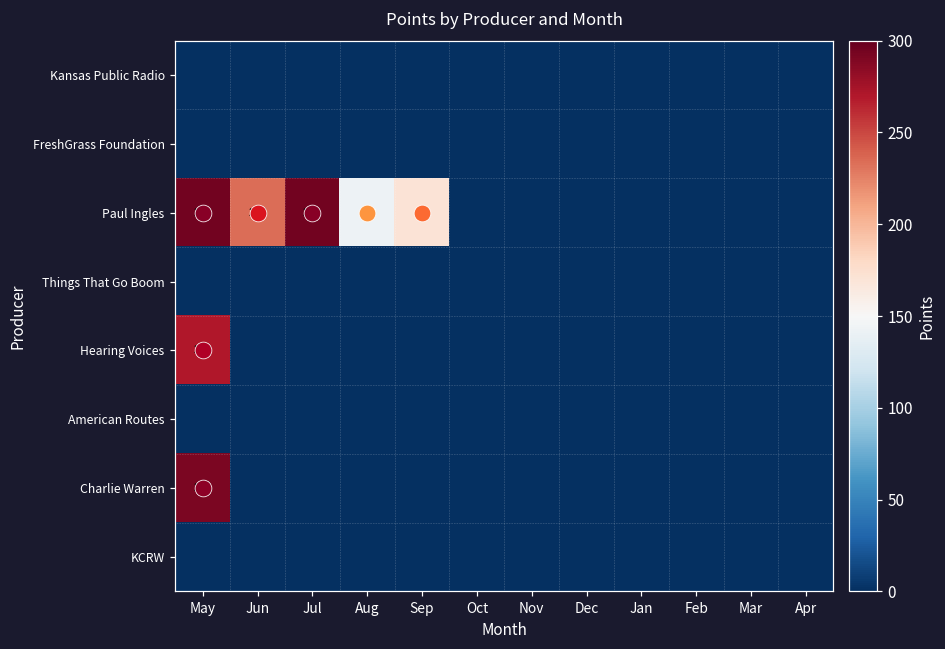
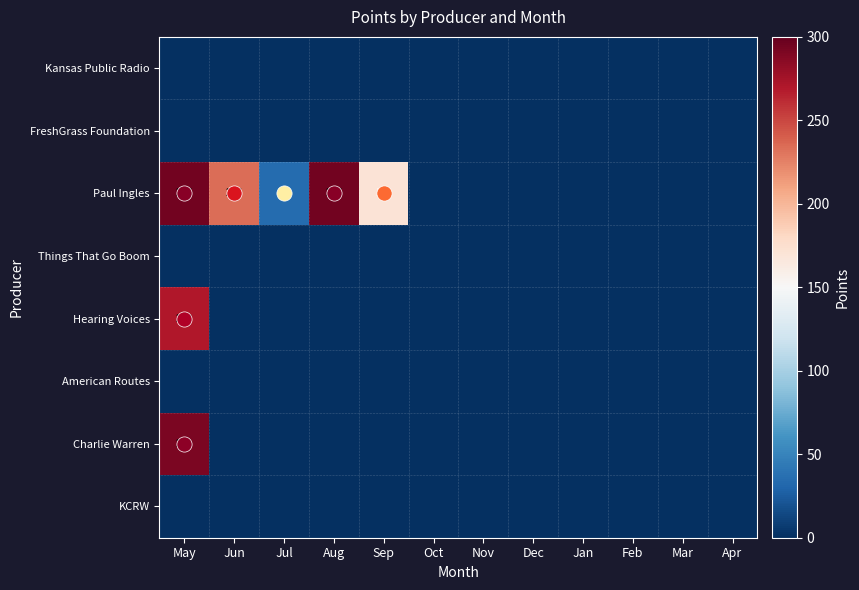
Paul Ingles, Jul: 295 -> 35
Paul Ingles, Aug: 142 -> 295
